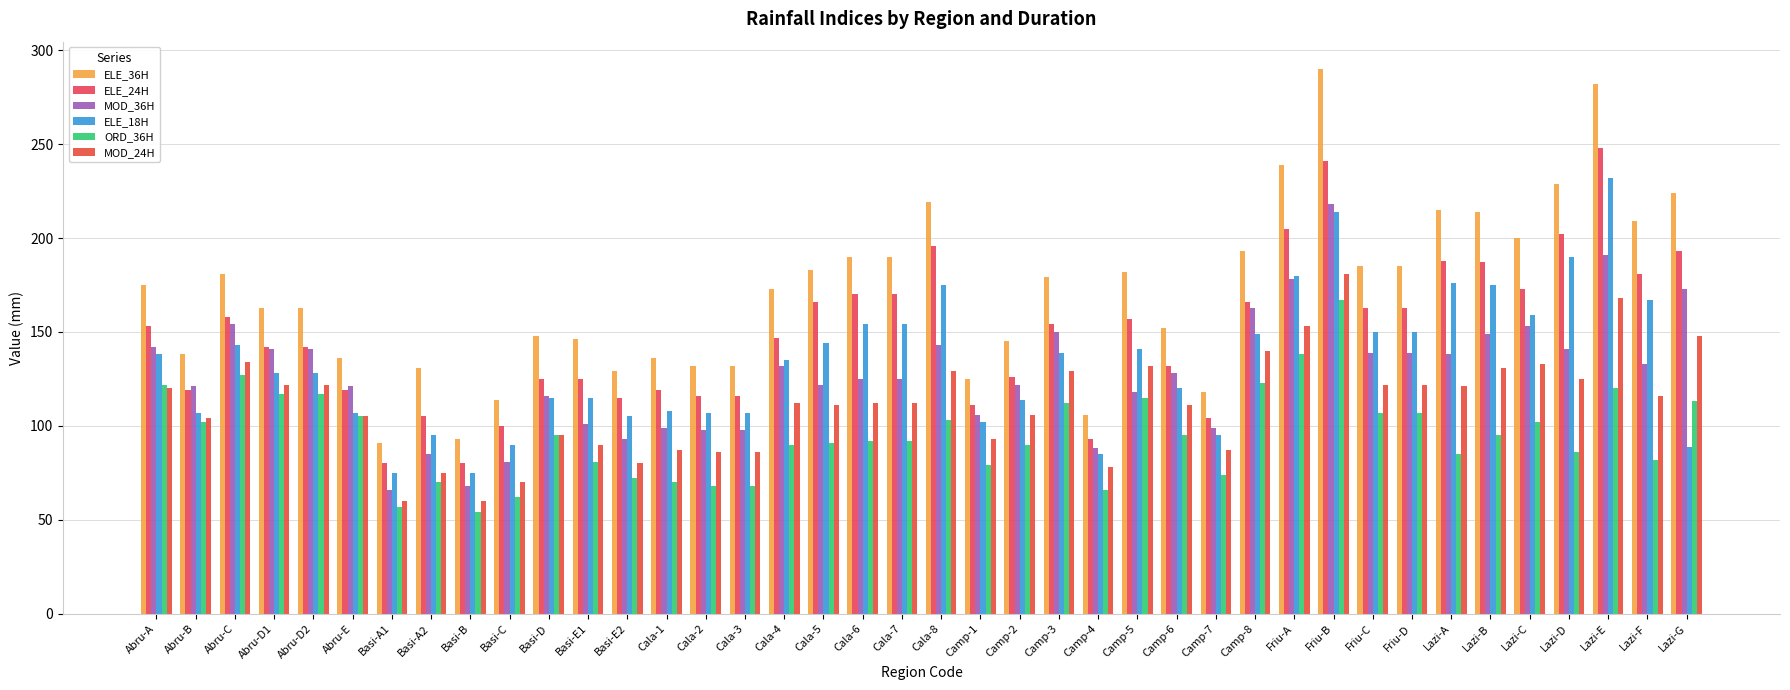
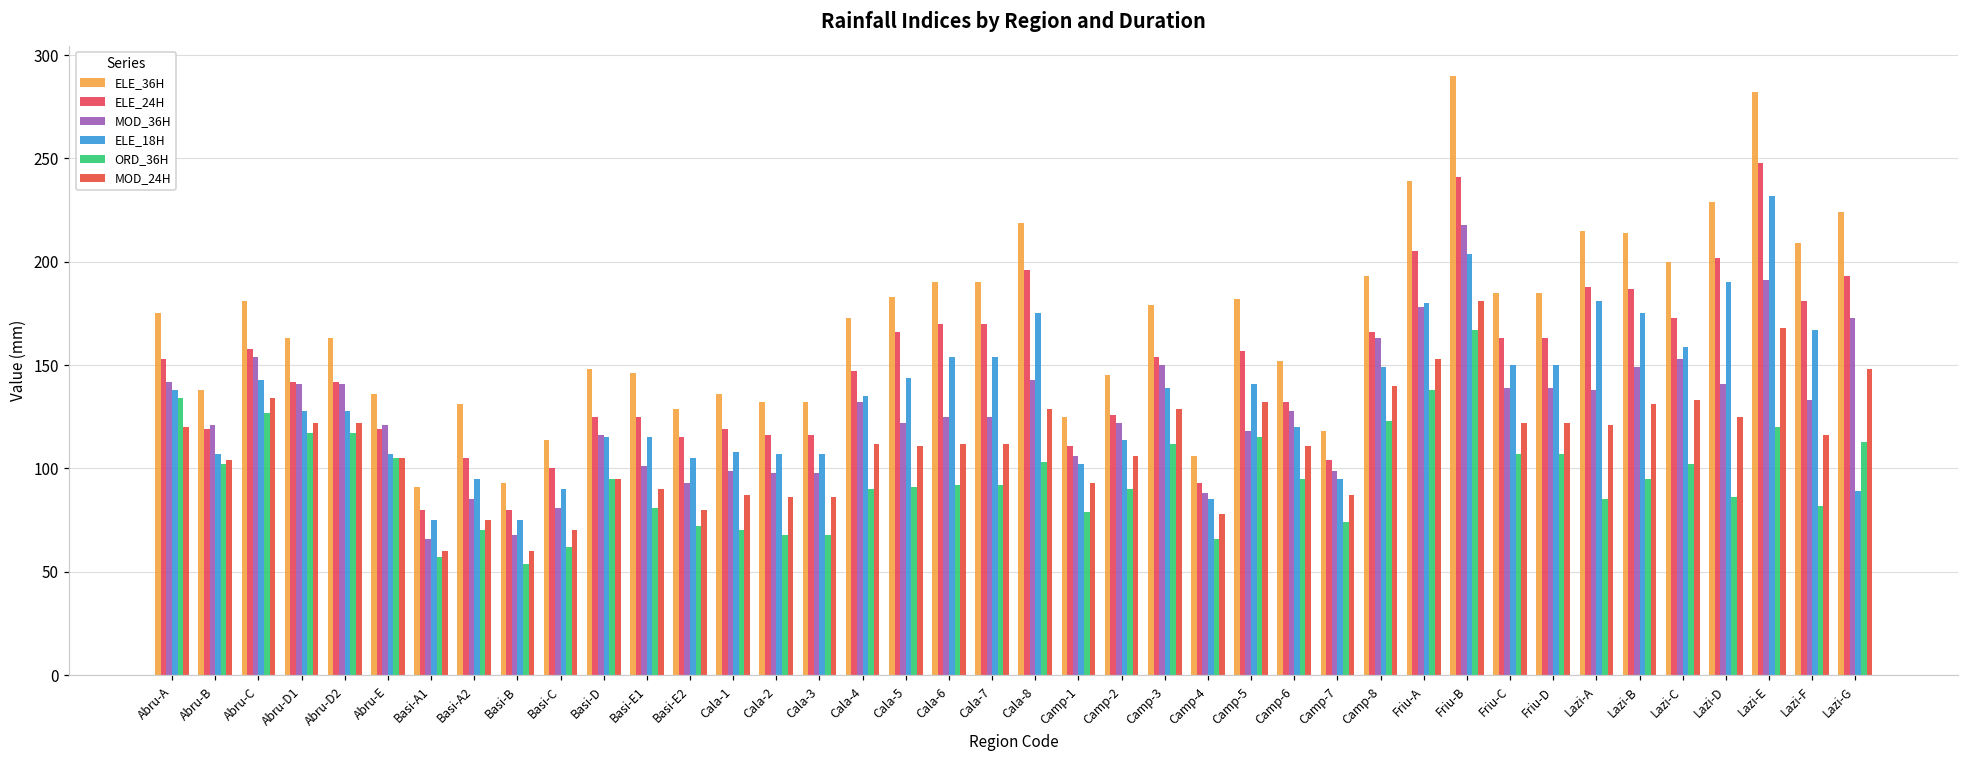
ORD_36H, Abru-A: 122 -> 134
ELE_18H, Friu-B: 214 -> 204
ELE_18H, Lazi-A: 176 -> 181
